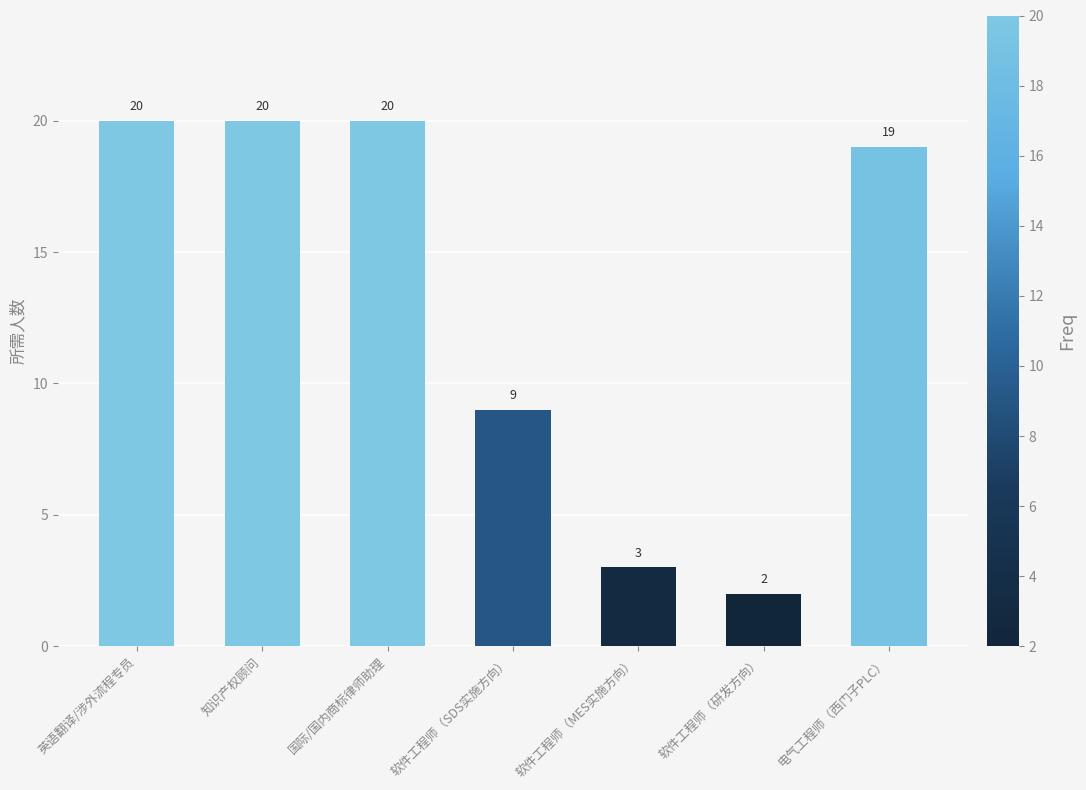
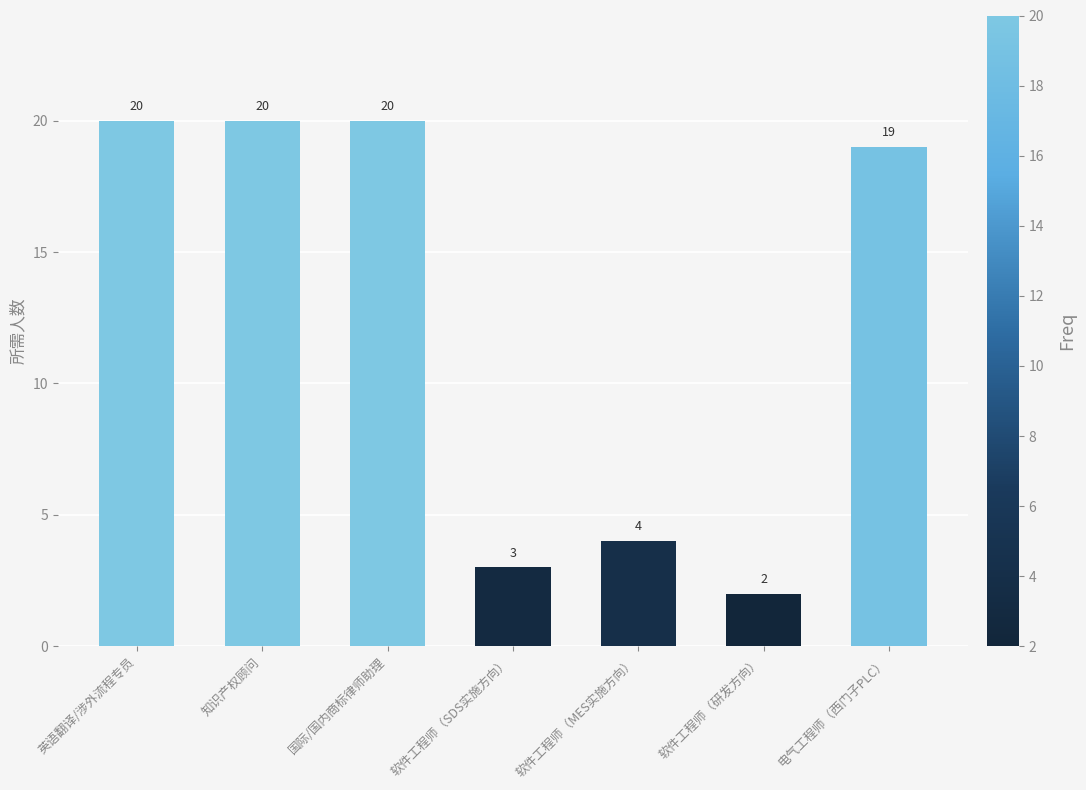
软件工程师（SDS实施方向）: 9 -> 3
软件工程师（MES实施方向）: 3 -> 4
